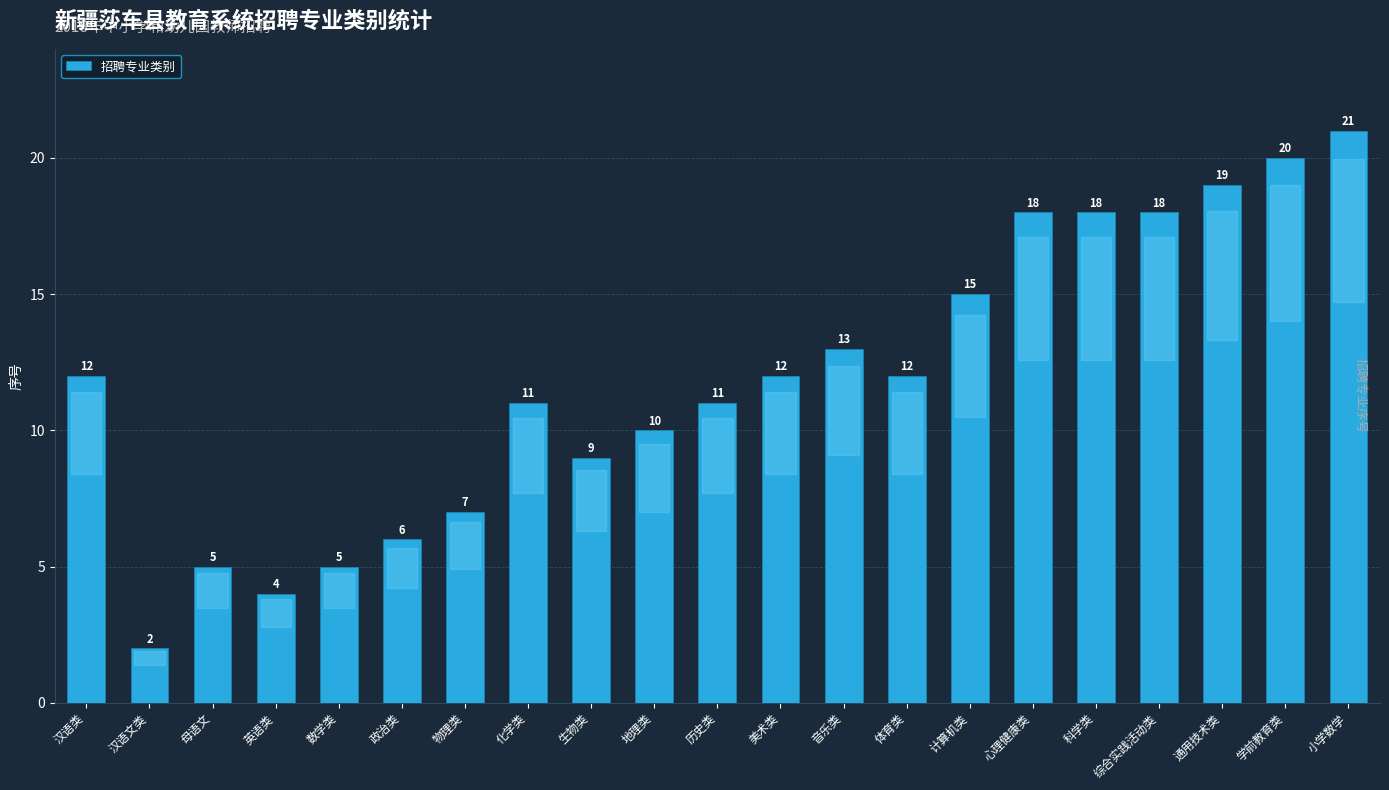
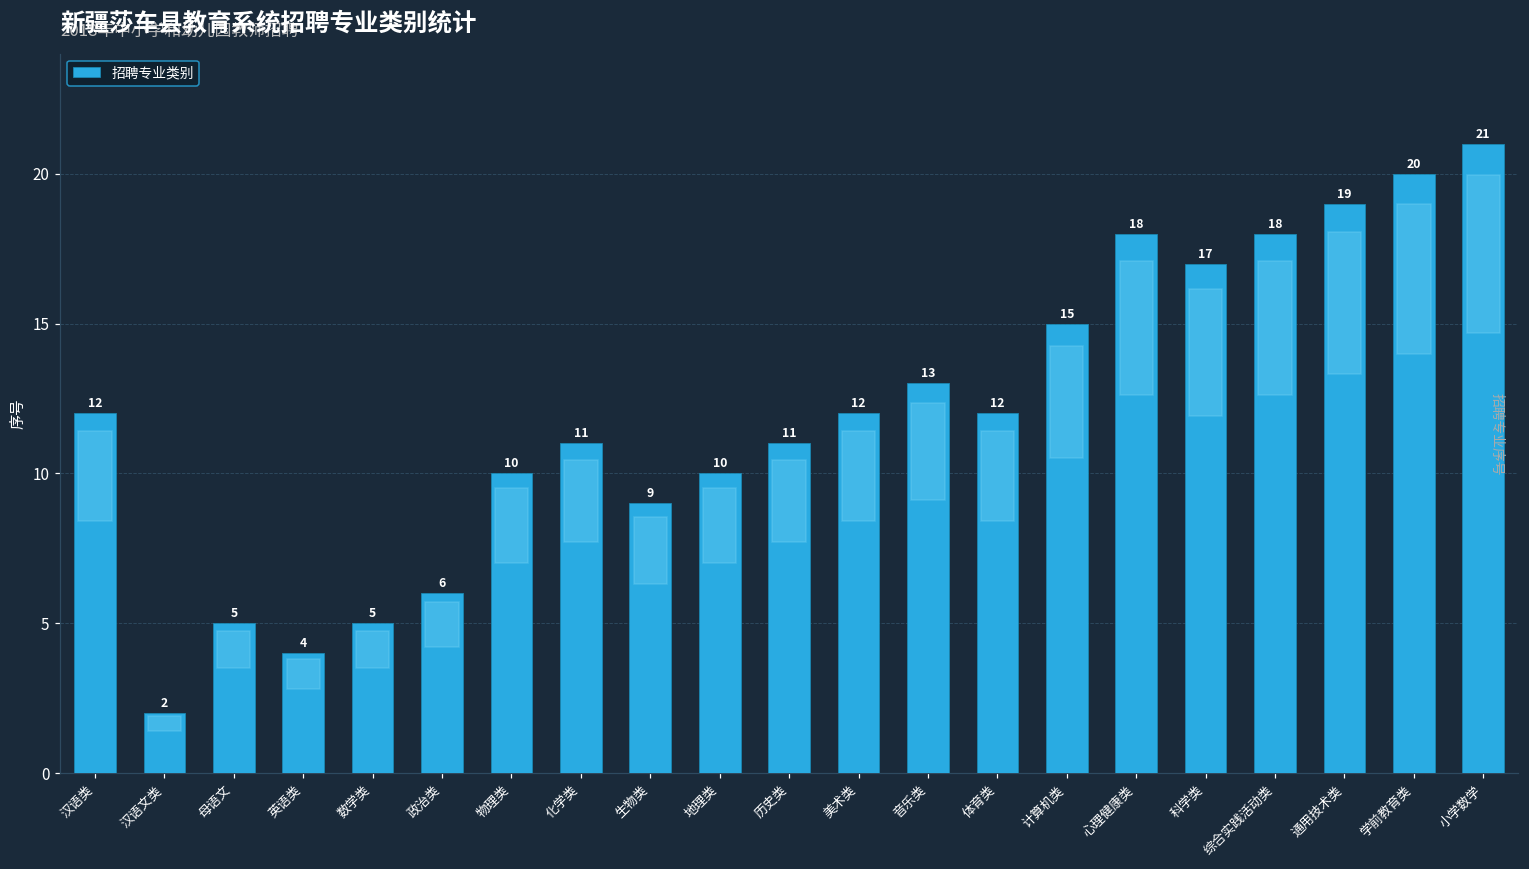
物理类: 7 -> 10
科学类: 18 -> 17
